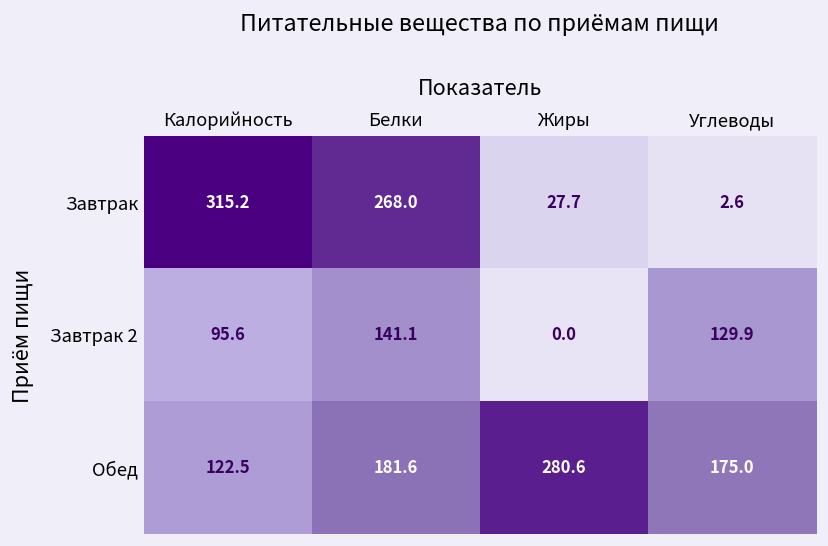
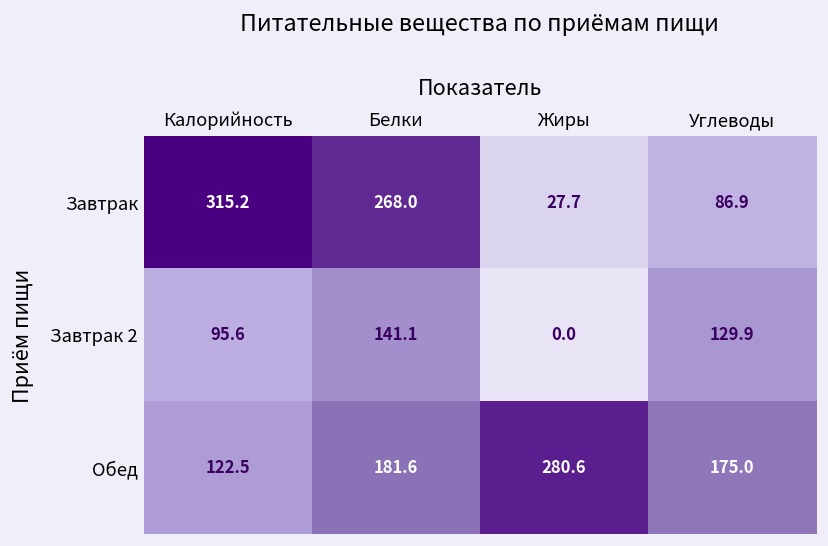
Завтрак, Углеводы: 2.6 -> 86.9
